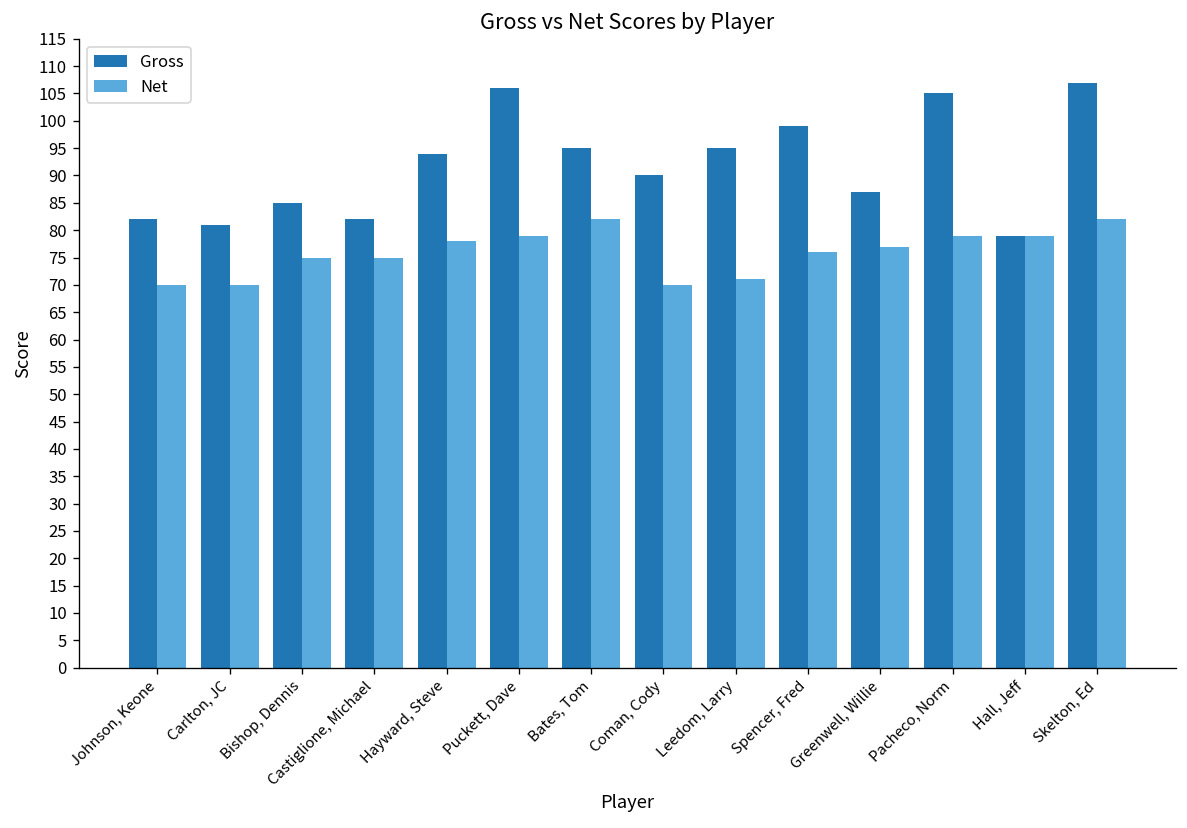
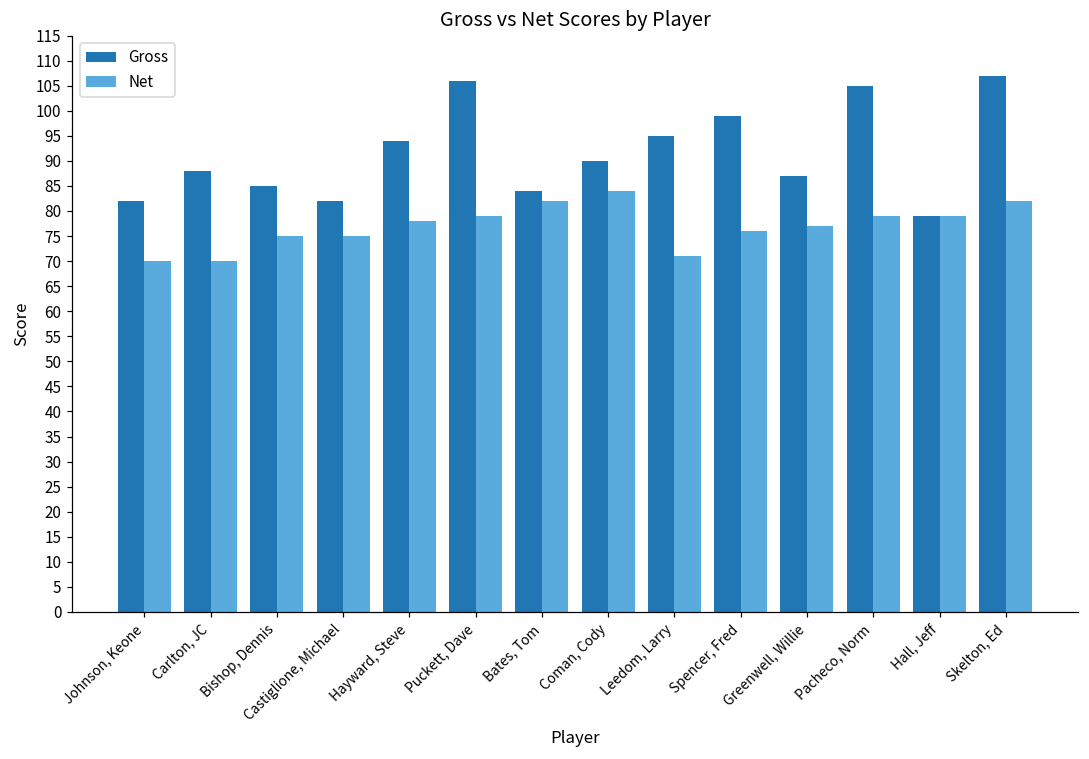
Gross, Carlton, JC: 81 -> 88
Gross, Bates, Tom: 95 -> 84
Net, Coman, Cody: 70 -> 84
